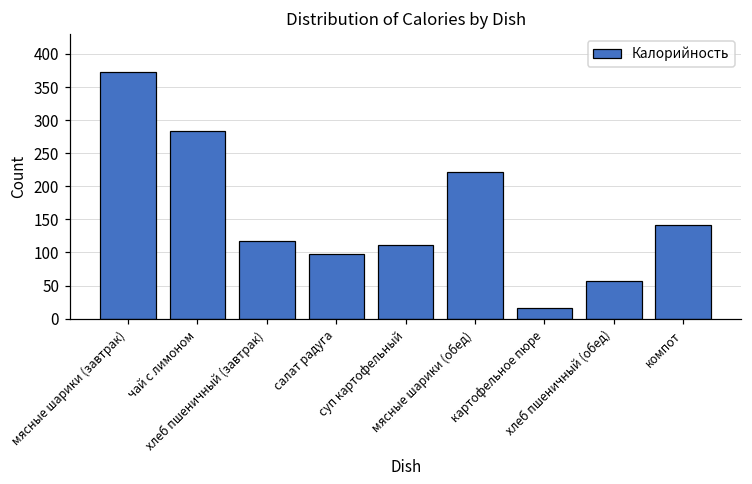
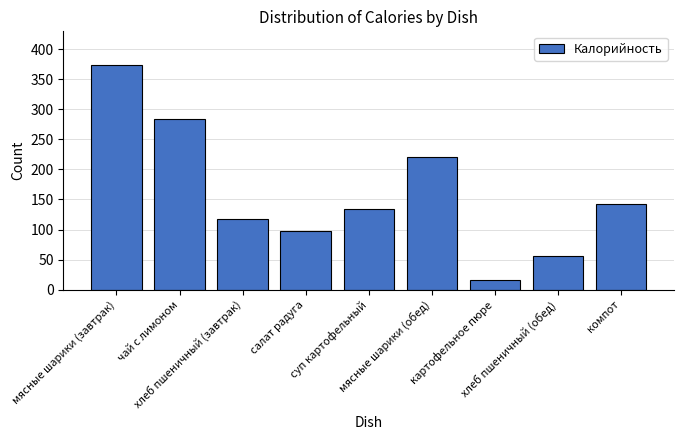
суп картофельный: 110 -> 130
